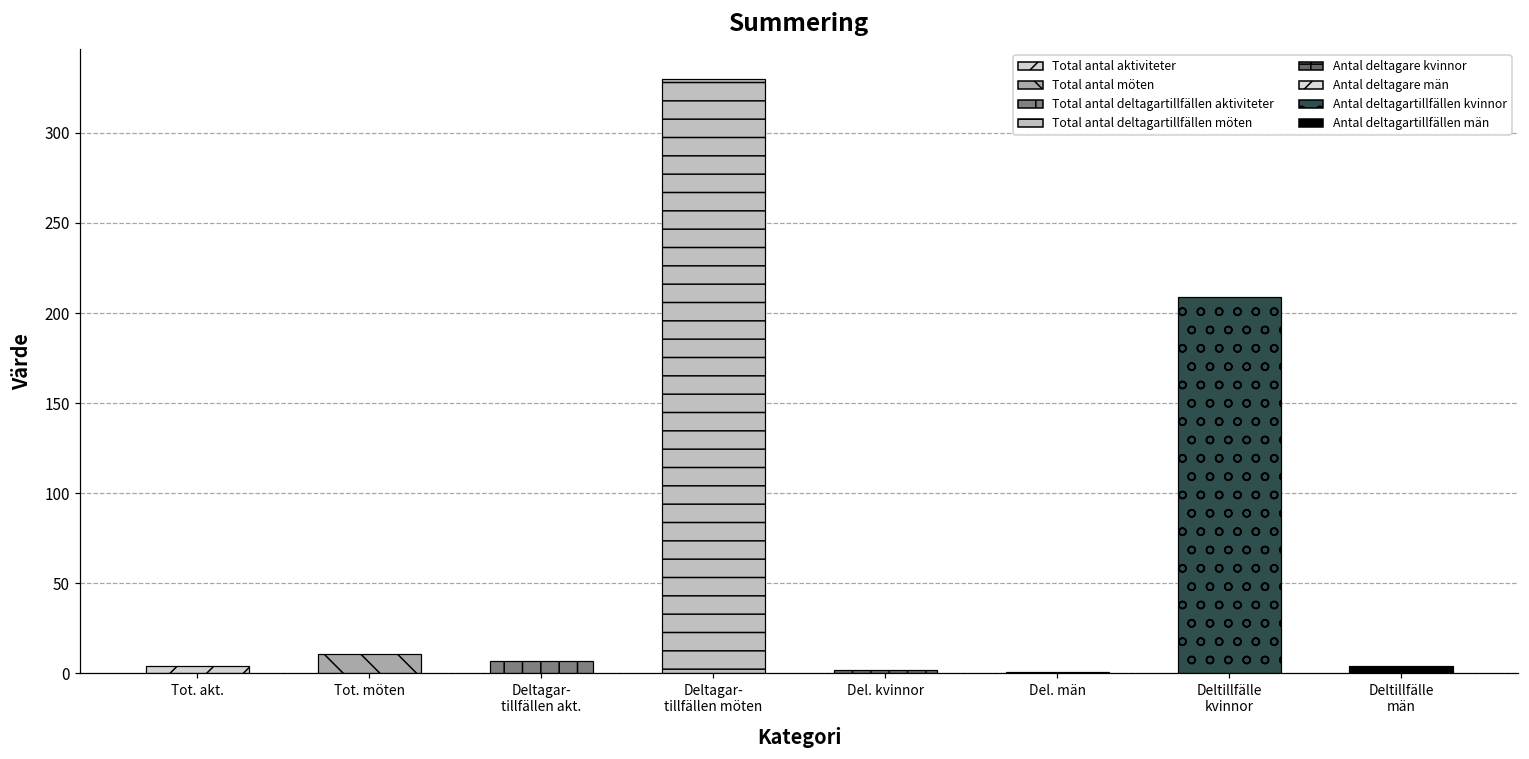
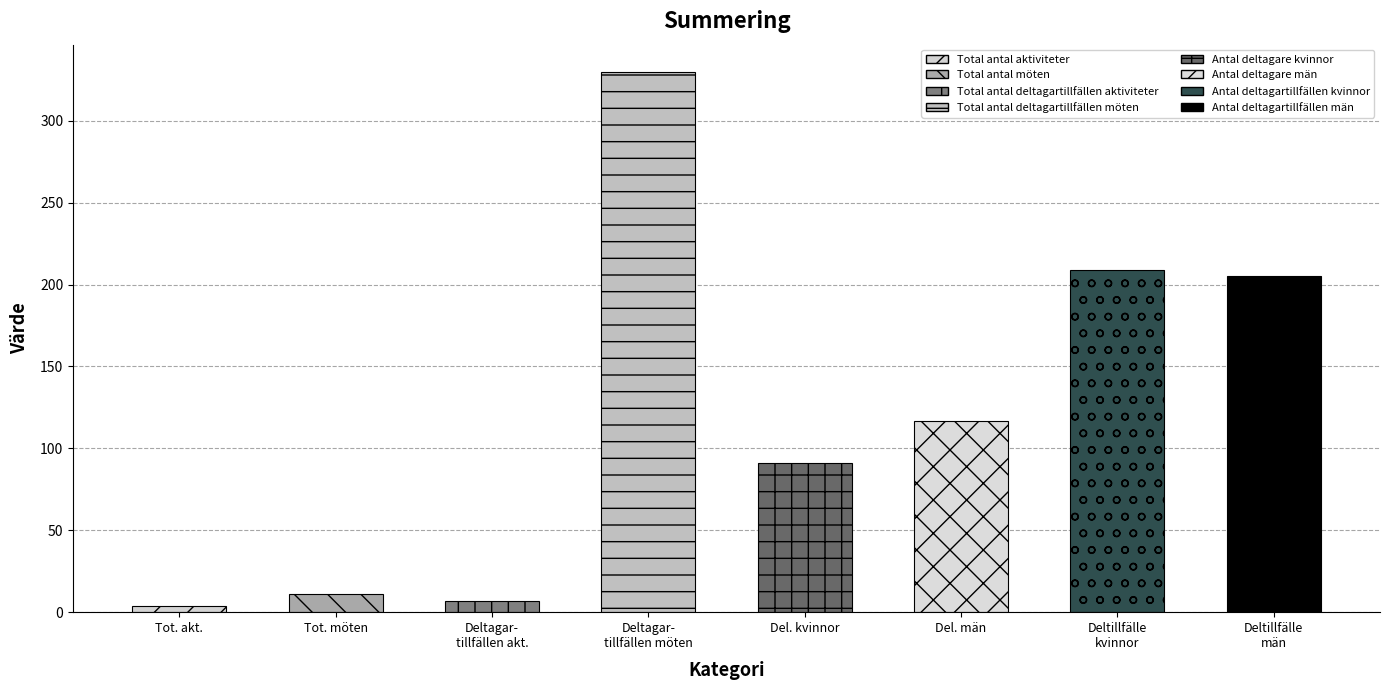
Del. kvinnor: 2 -> 91
Del. män: 1 -> 117
Deltillfälle män: 4 -> 205
